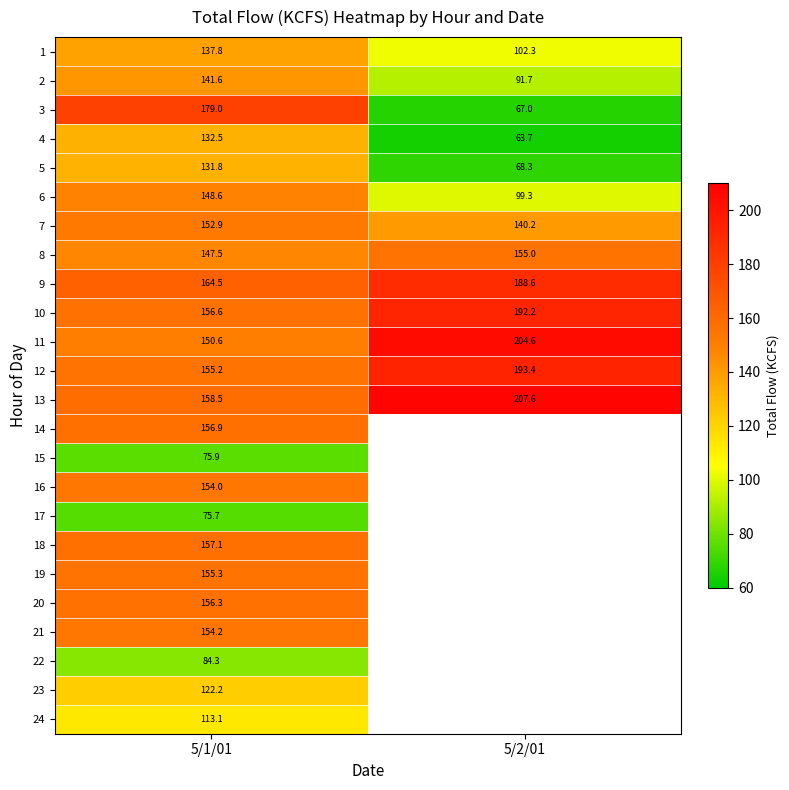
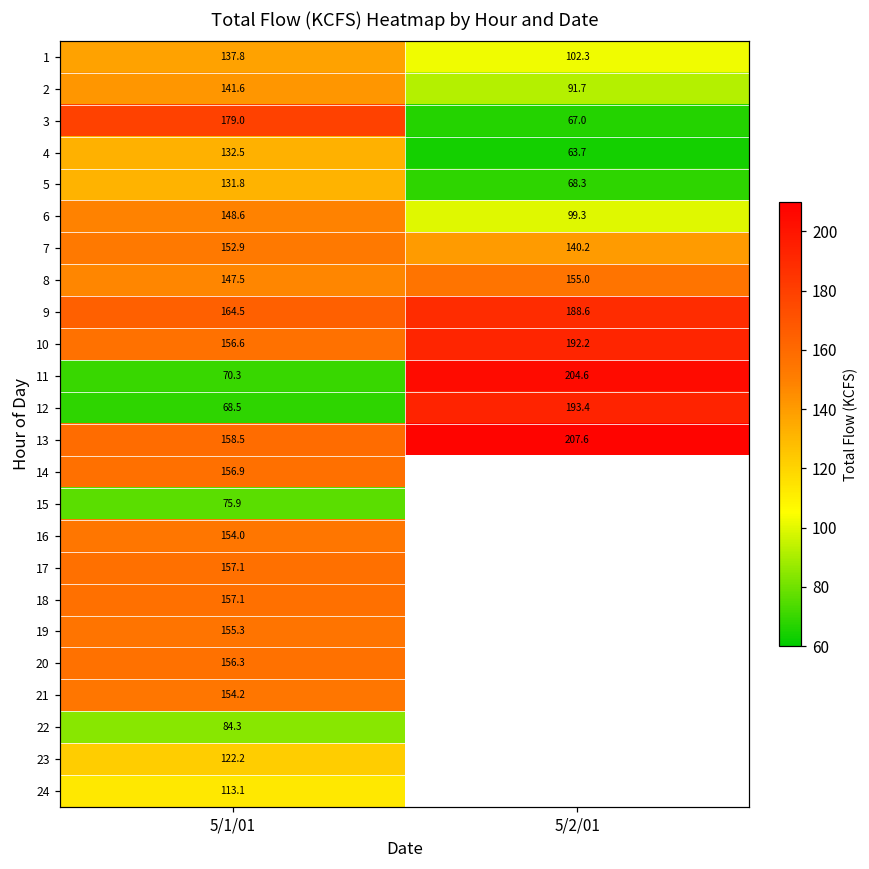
11, 5/1/01: 150.6 -> 70.3
12, 5/1/01: 155.2 -> 68.5
17, 5/1/01: 75.7 -> 157.1
